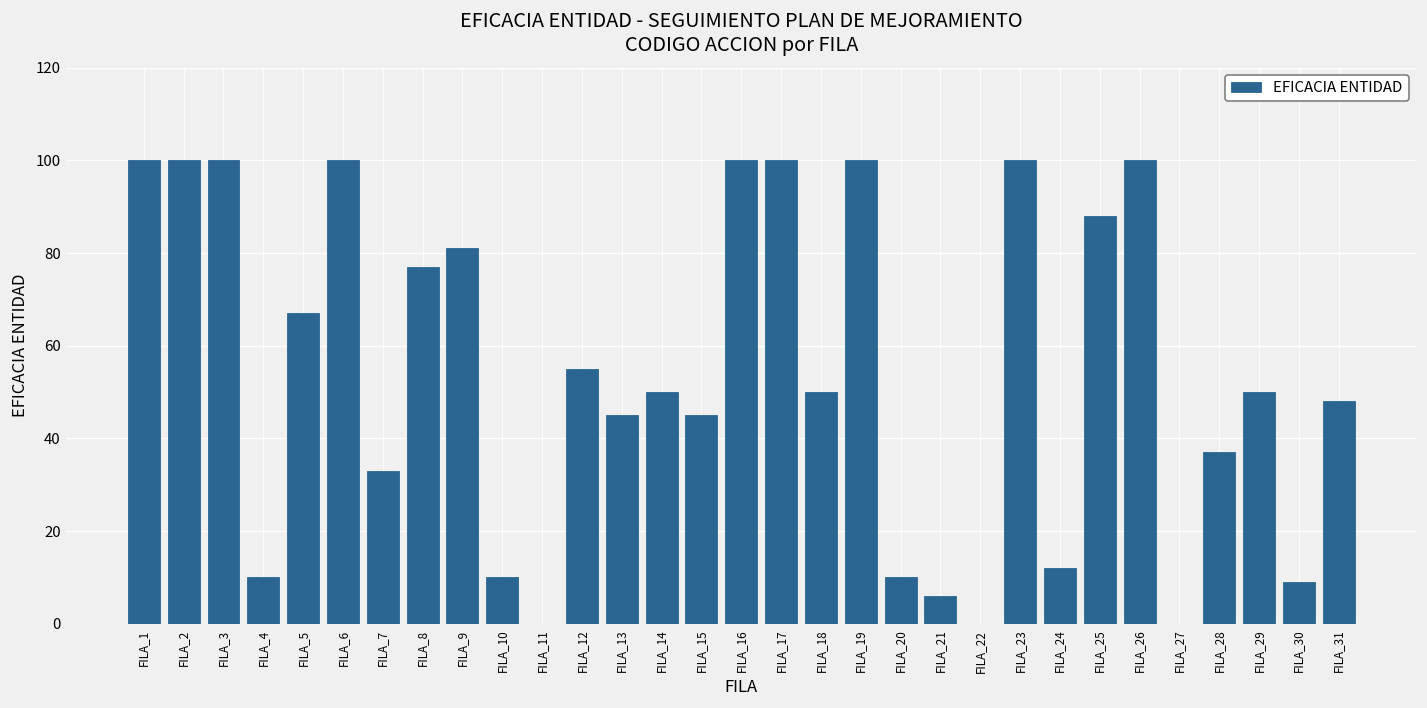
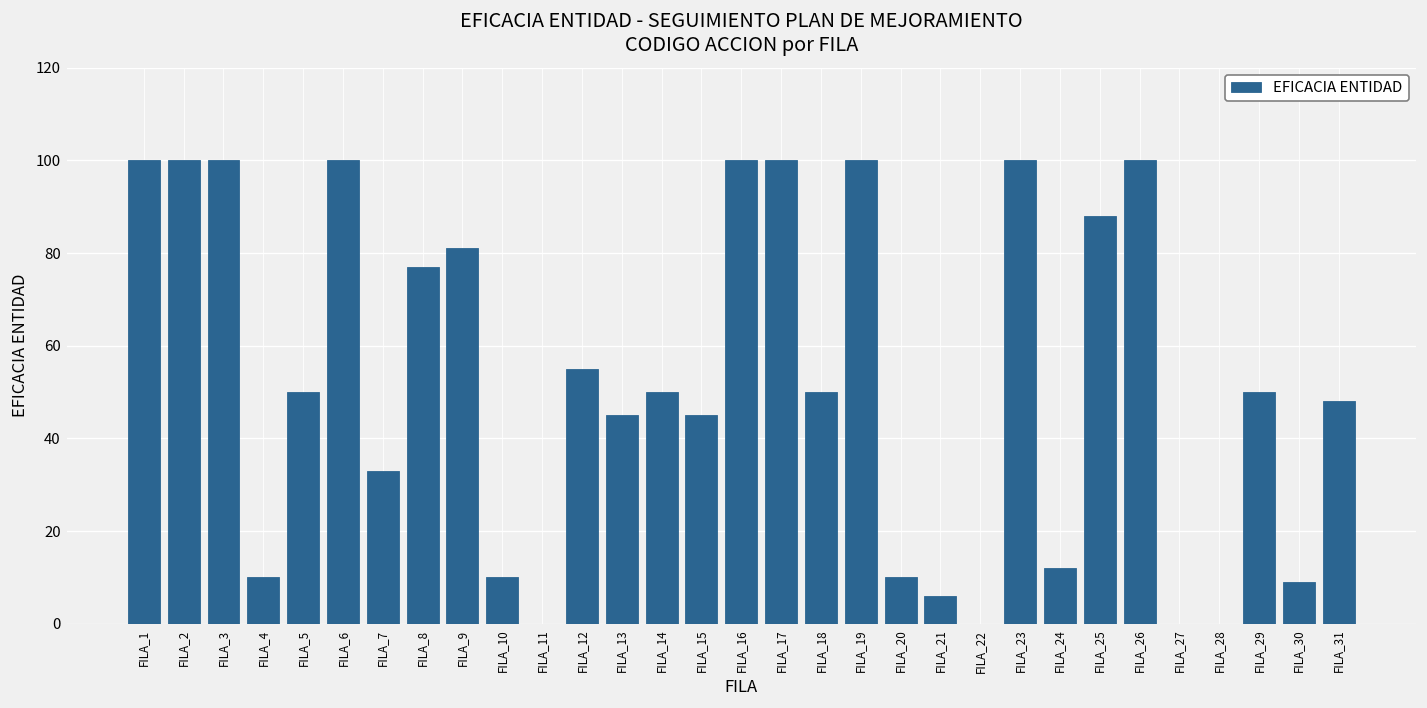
FILA_5: 67 -> 50
FILA_28: 37 -> 0
